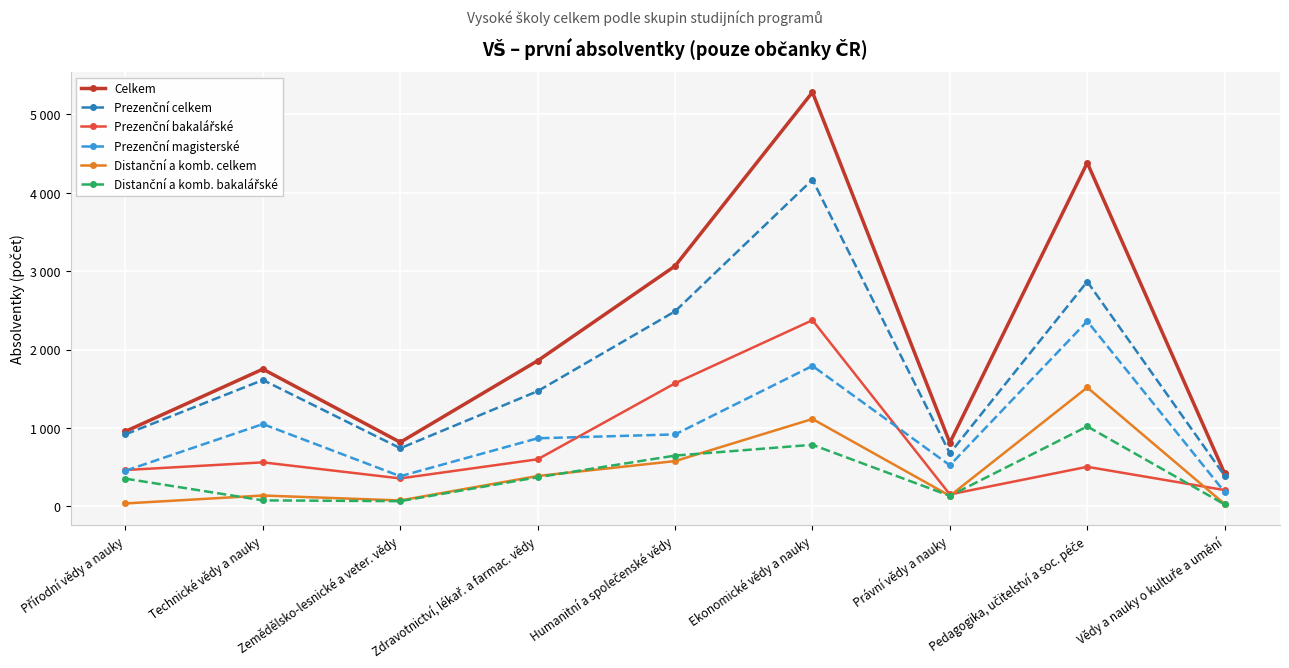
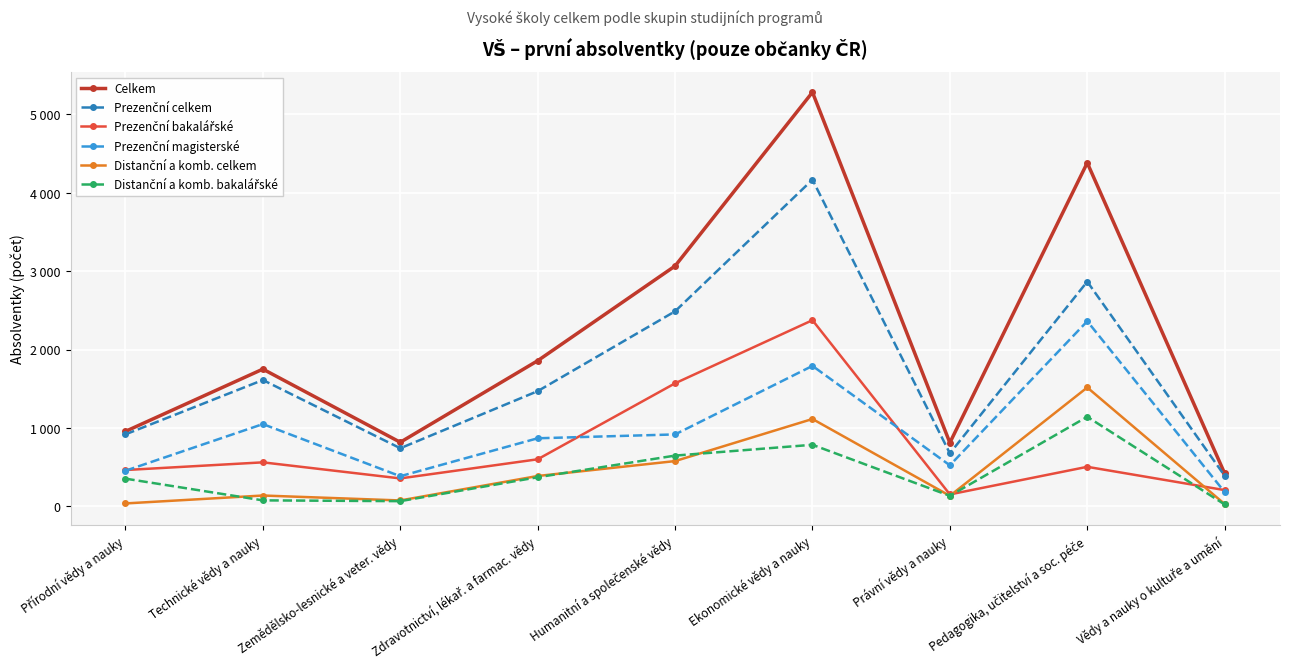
Distanční a komb. bakalářské, Pedagogika, učitelství a soc. péče: 1000 -> 1100
